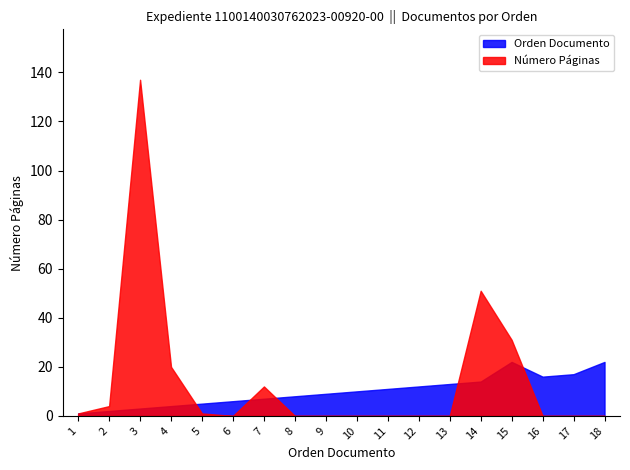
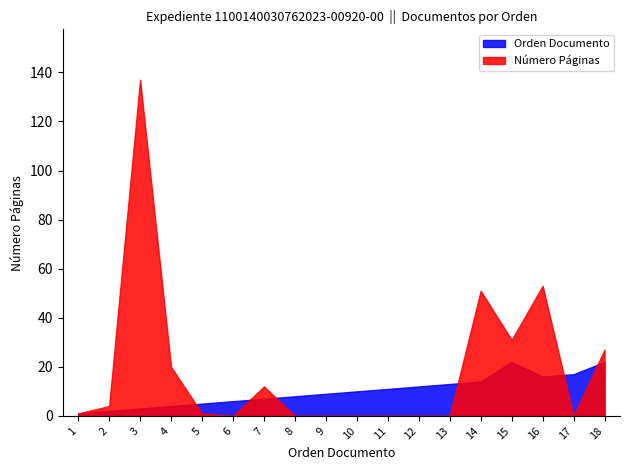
Número Páginas, 16: 0 -> 53
Número Páginas, 18: 0 -> 27
